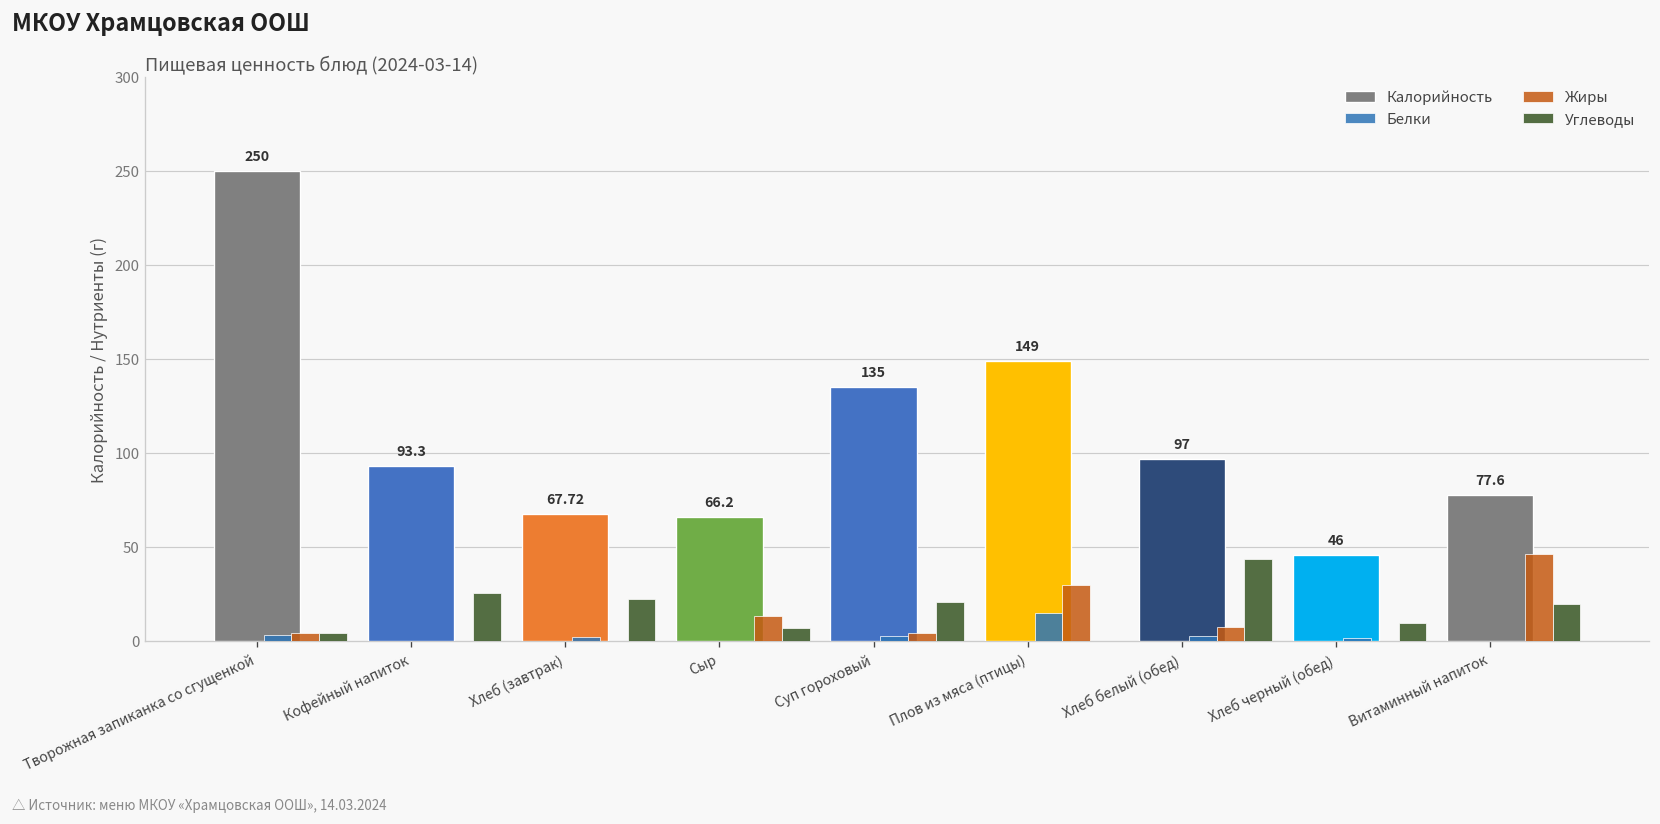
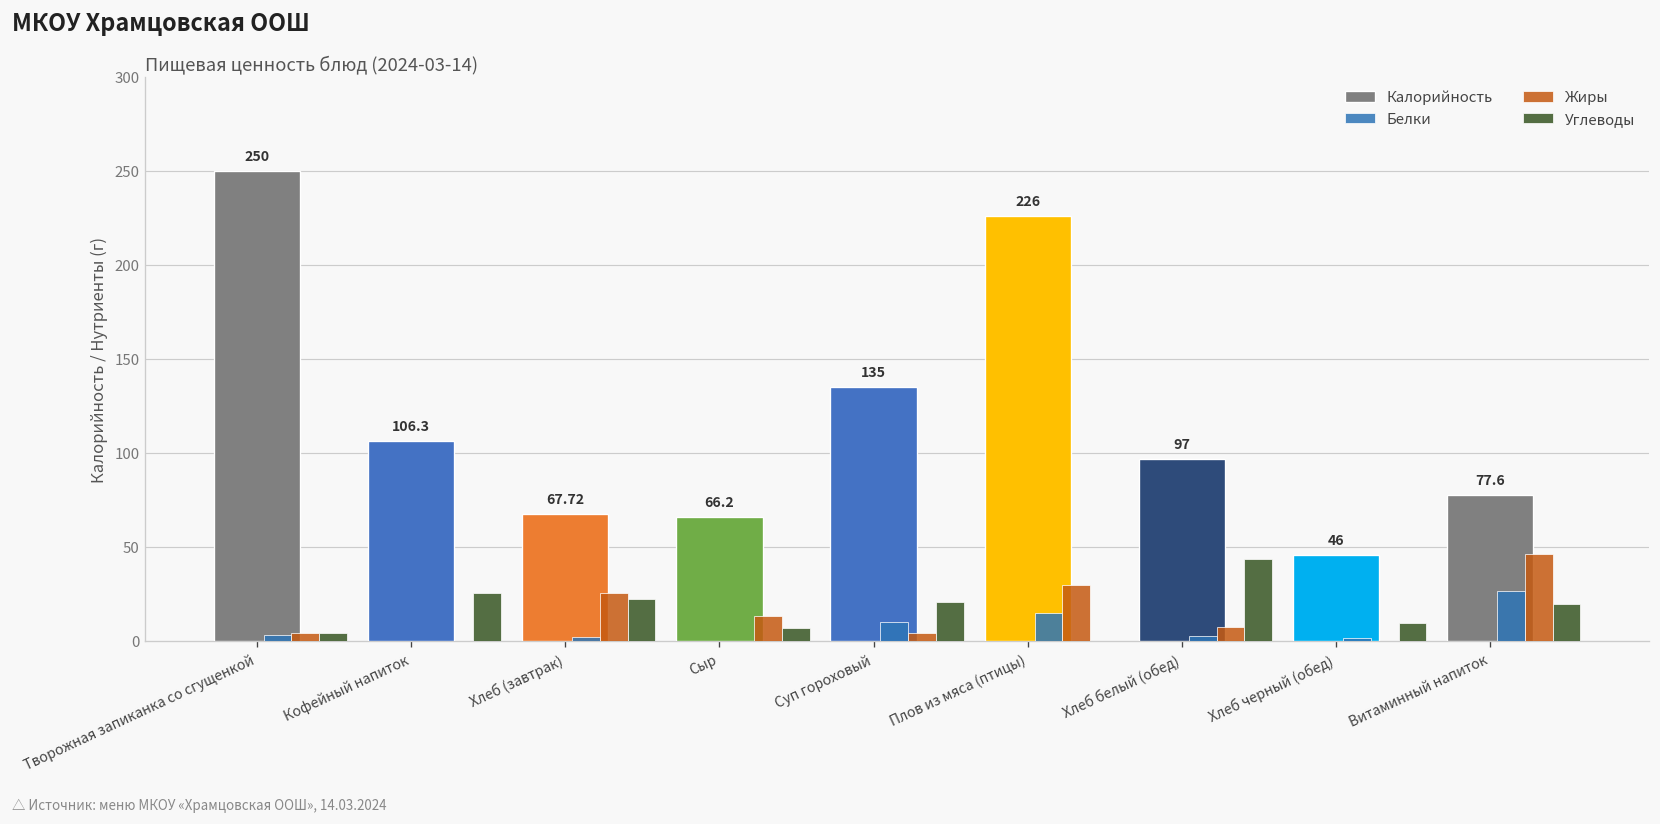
Калорийность, Кофейный напиток: 93.3 -> 106.3
Жиры, Хлеб (завтрак): 0 -> 26
Белки, Суп гороховый: 3 -> 10
Калорийность, Плов из мяса (птицы): 149 -> 226
Белки, Витаминный напиток: 0 -> 27
